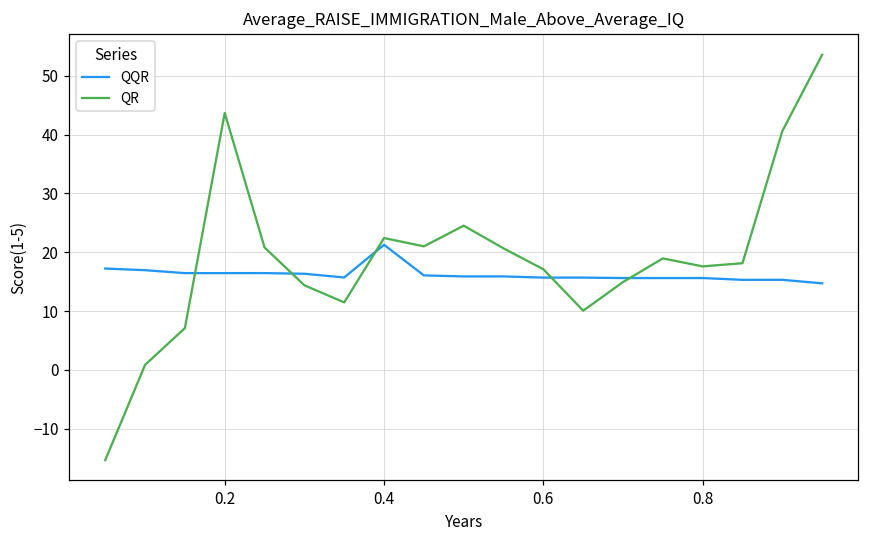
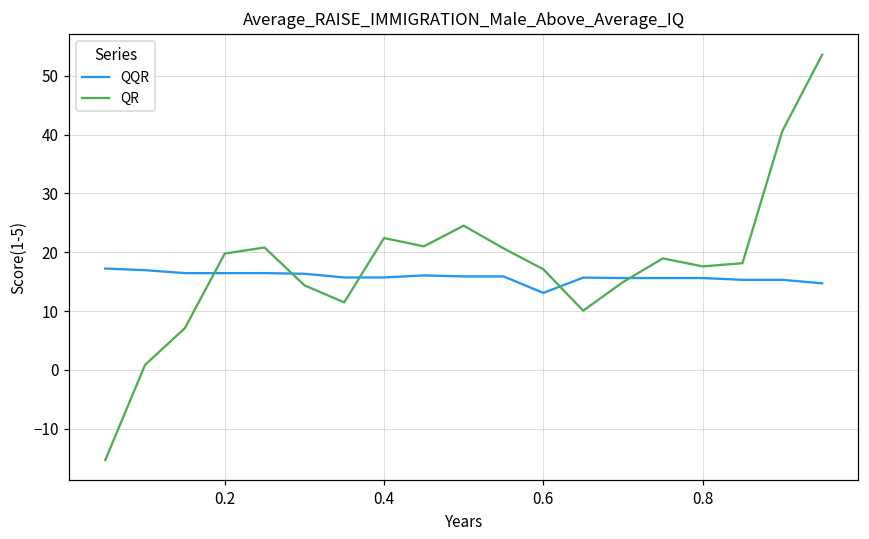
QR, 0.2: 44 -> 20
QQR, 0.4: 21 -> 16
QQR, 0.6: 16 -> 13
